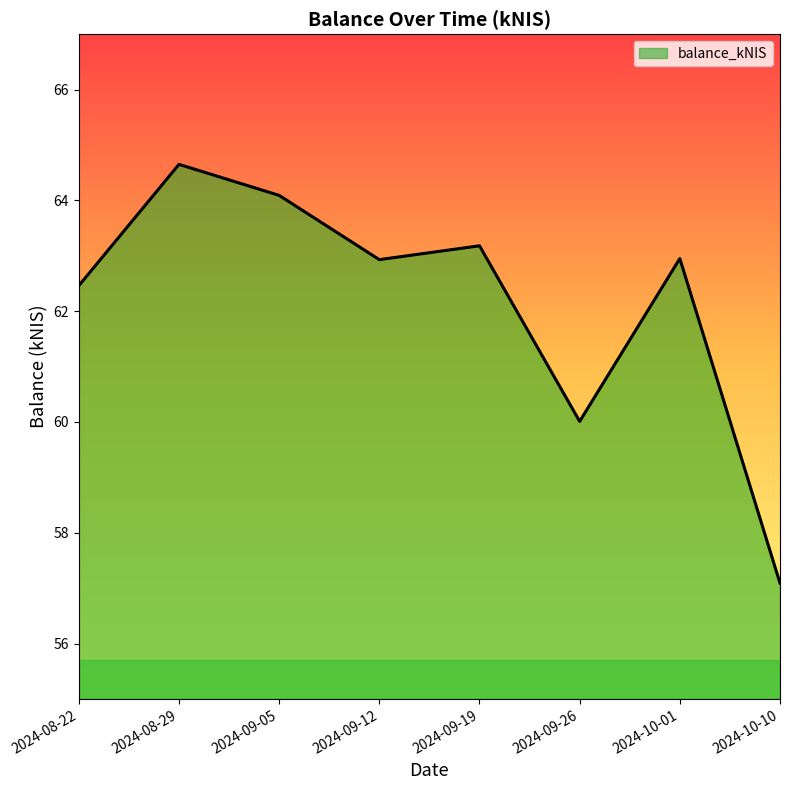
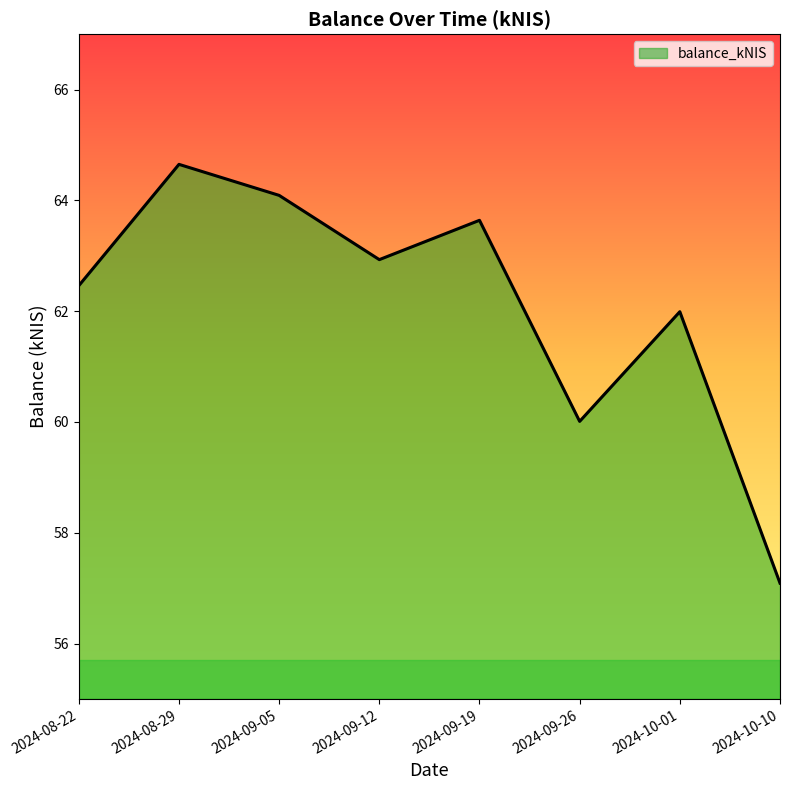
2024-09-19: 63.2 -> 63.6
2024-10-01: 63.0 -> 62.0
